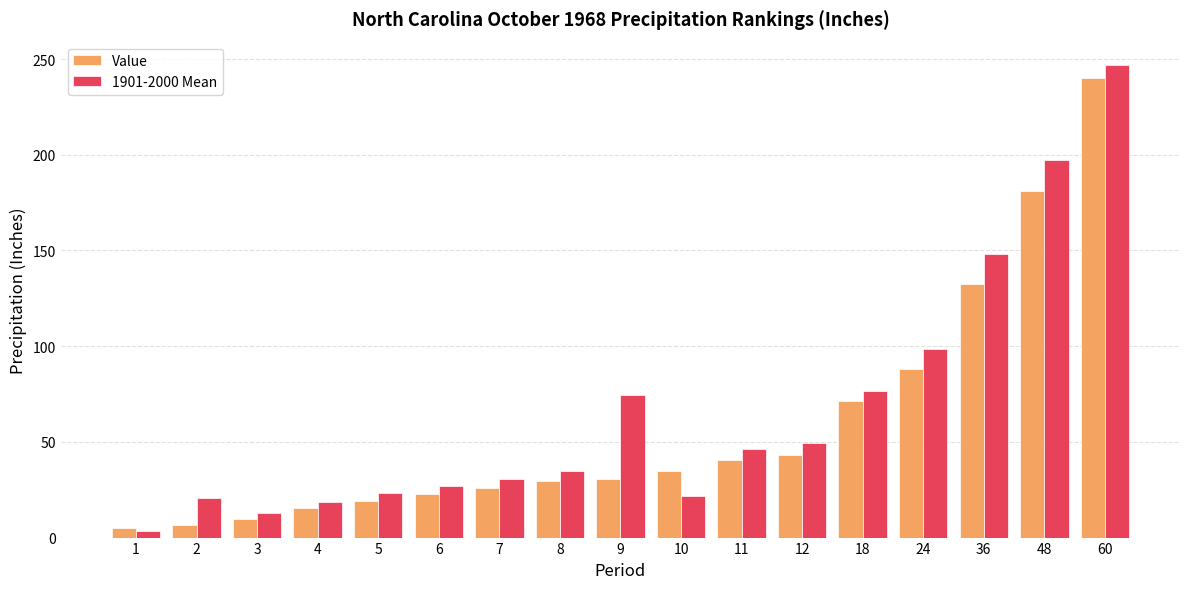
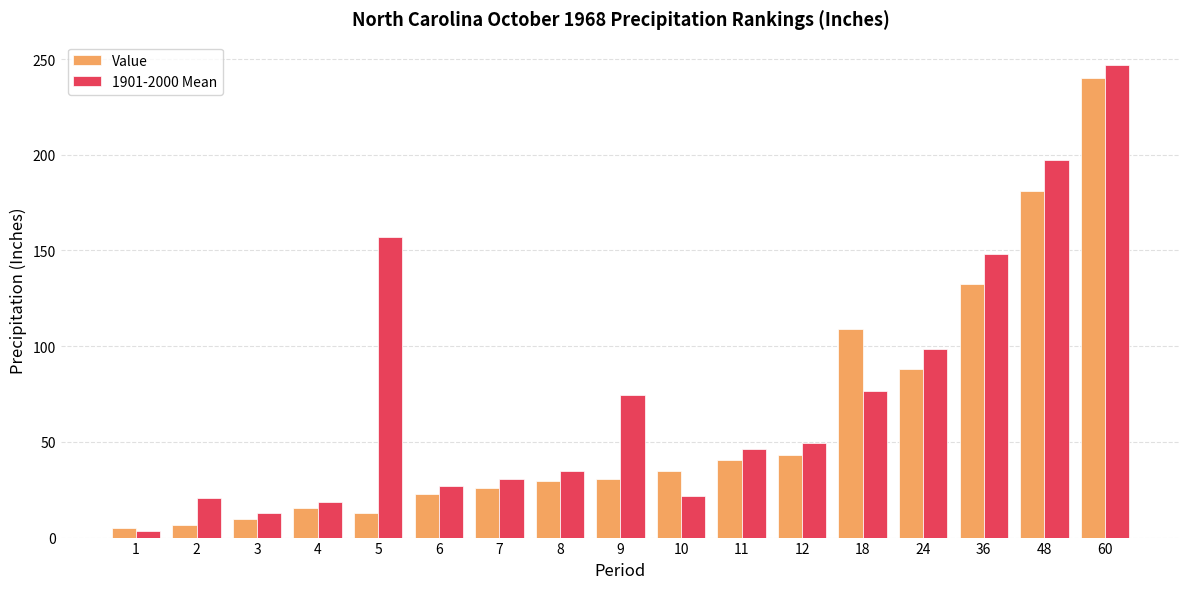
Value, 5: 19 -> 13
1901-2000 Mean, 5: 23 -> 157
Value, 18: 72 -> 109
